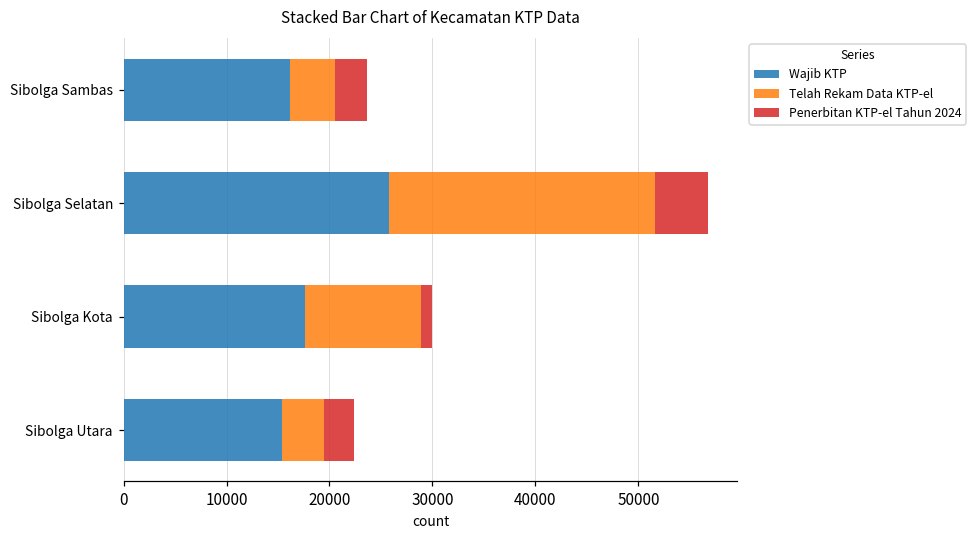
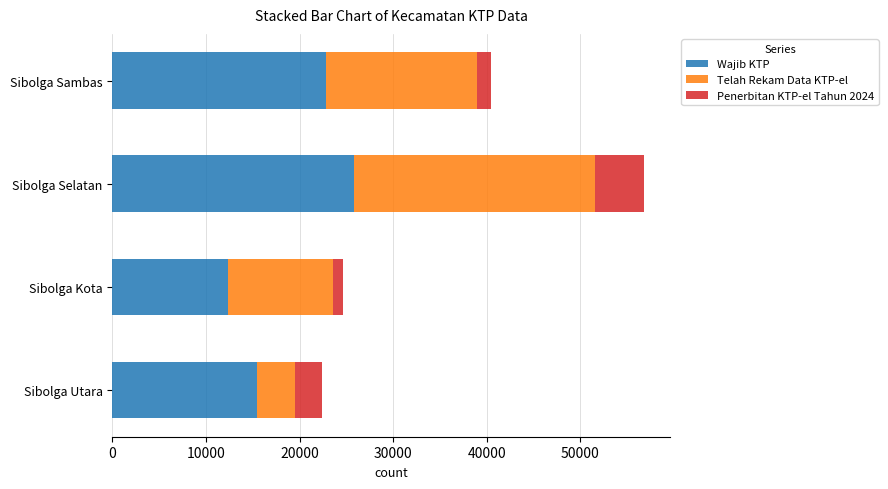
Wajib KTP, Sibolga Sambas: 16000 -> 23000
Telah Rekam Data KTP-el, Sibolga Sambas: 4000 -> 16000
Penerbitan KTP-el Tahun 2024, Sibolga Sambas: 3000 -> 1000
Wajib KTP, Sibolga Kota: 18000 -> 12000
